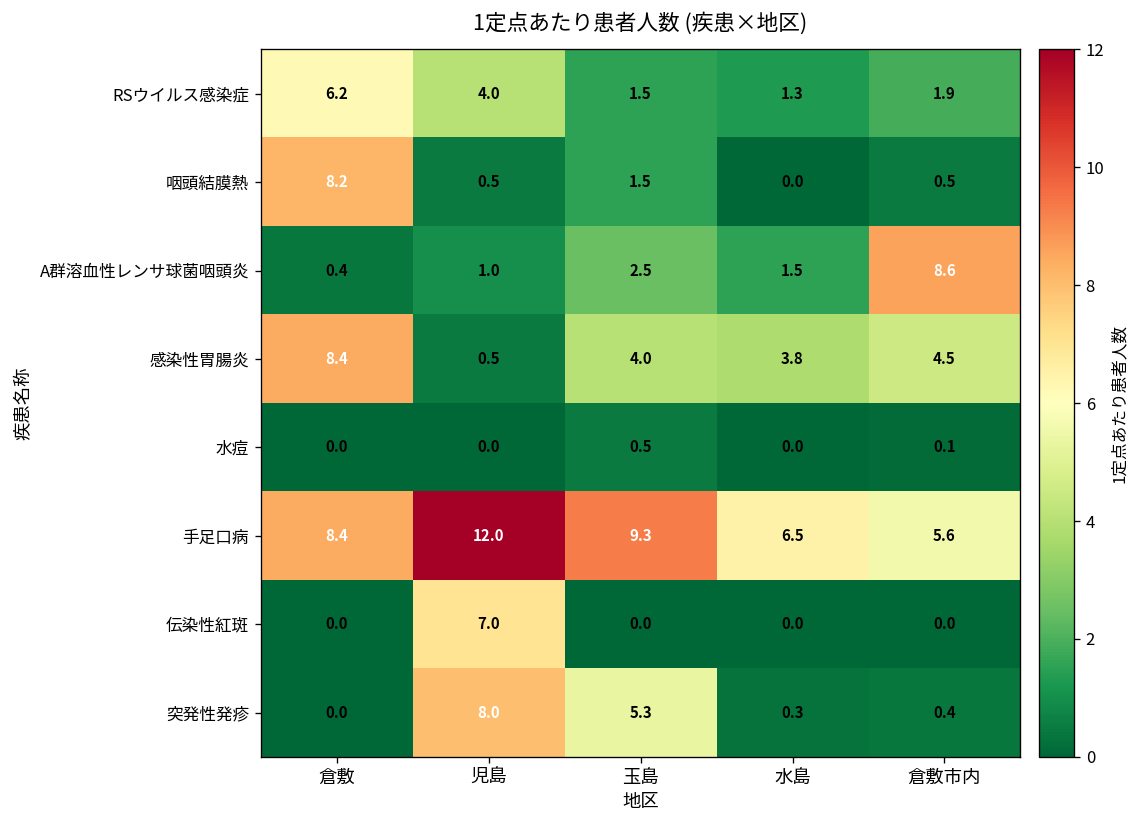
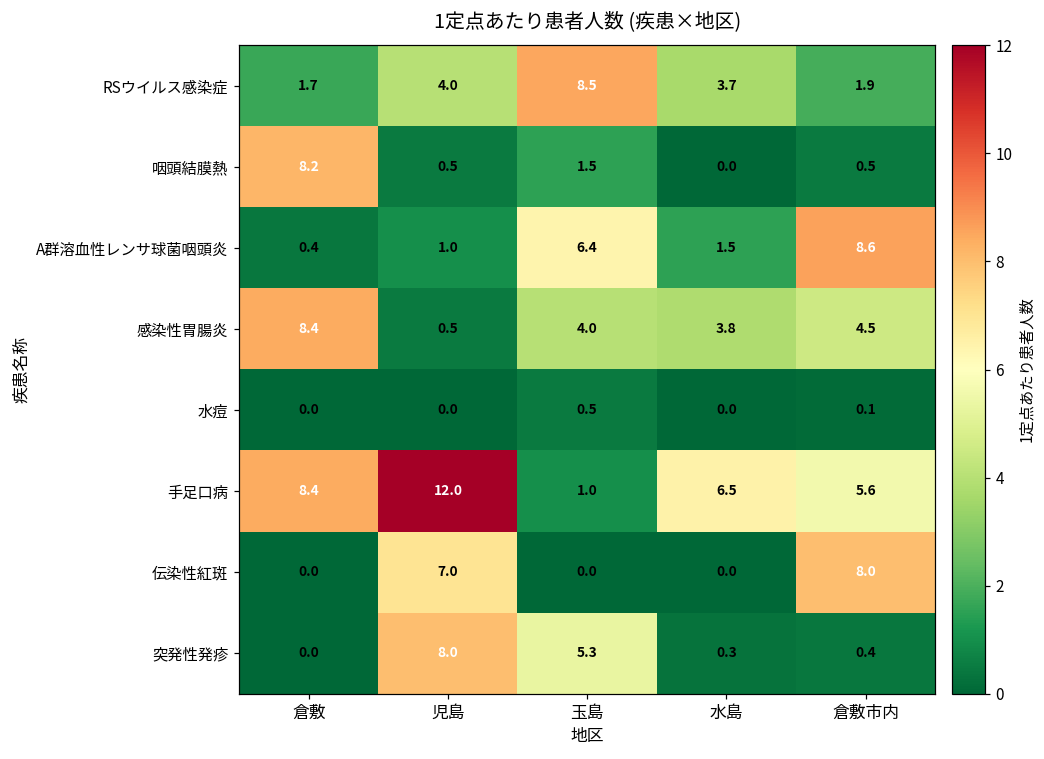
RSウイルス感染症, 倉敷: 6.2 -> 1.7
RSウイルス感染症, 玉島: 1.5 -> 8.5
RSウイルス感染症, 水島: 1.3 -> 3.7
A群溶血性レンサ球菌咽頭炎, 玉島: 2.5 -> 6.4
手足口病, 玉島: 9.3 -> 1.0
伝染性紅斑, 倉敷市内: 0.0 -> 8.0
